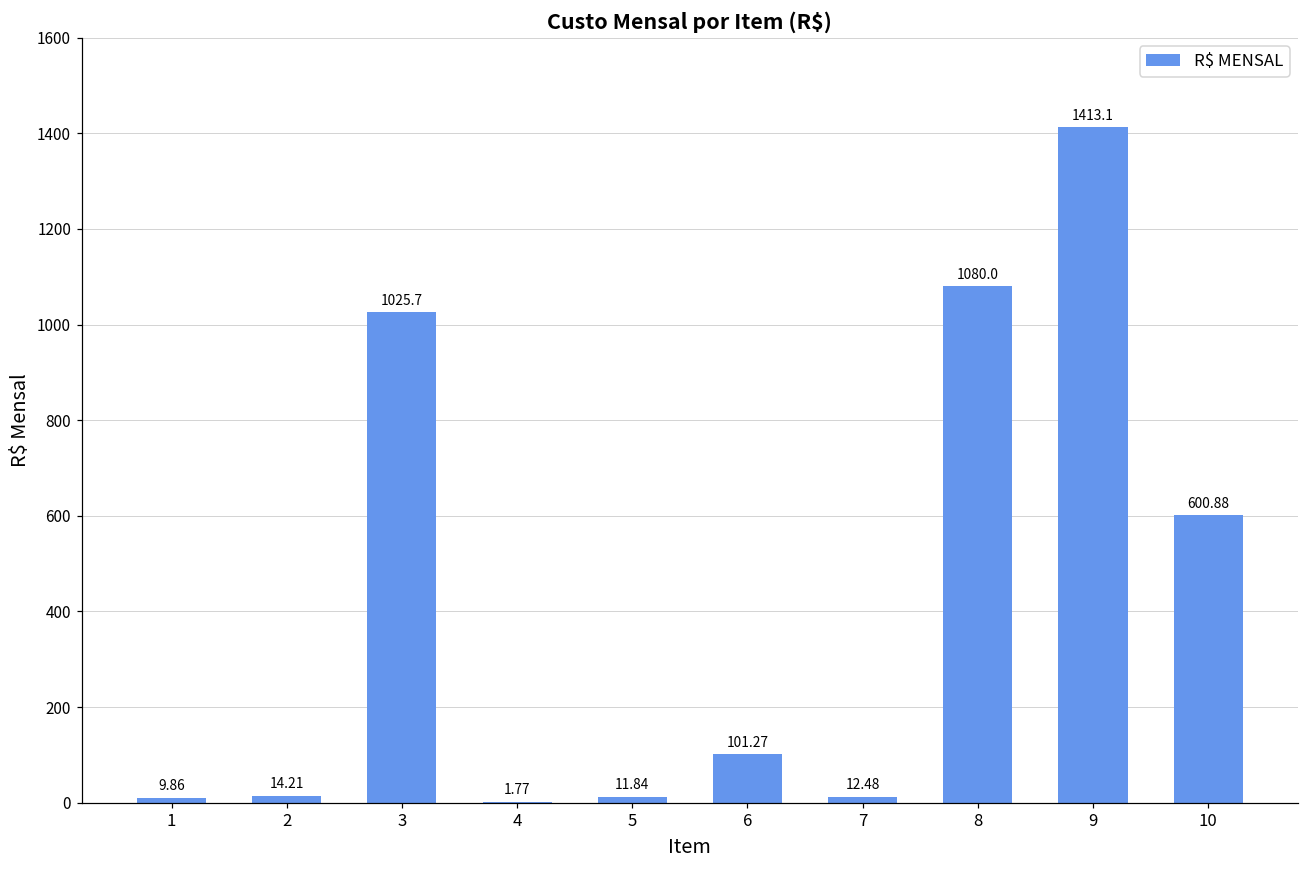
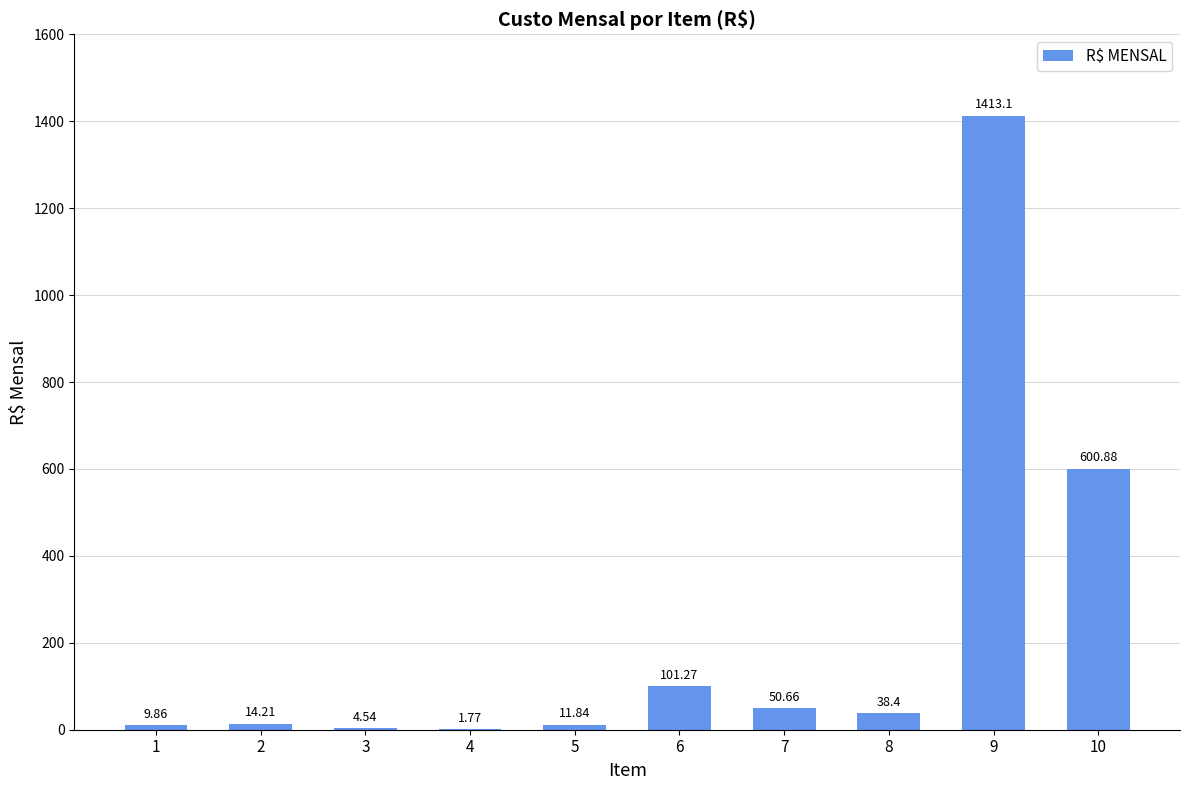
3: 1025.7 -> 4.54
7: 12.48 -> 50.66
8: 1080.0 -> 38.4
